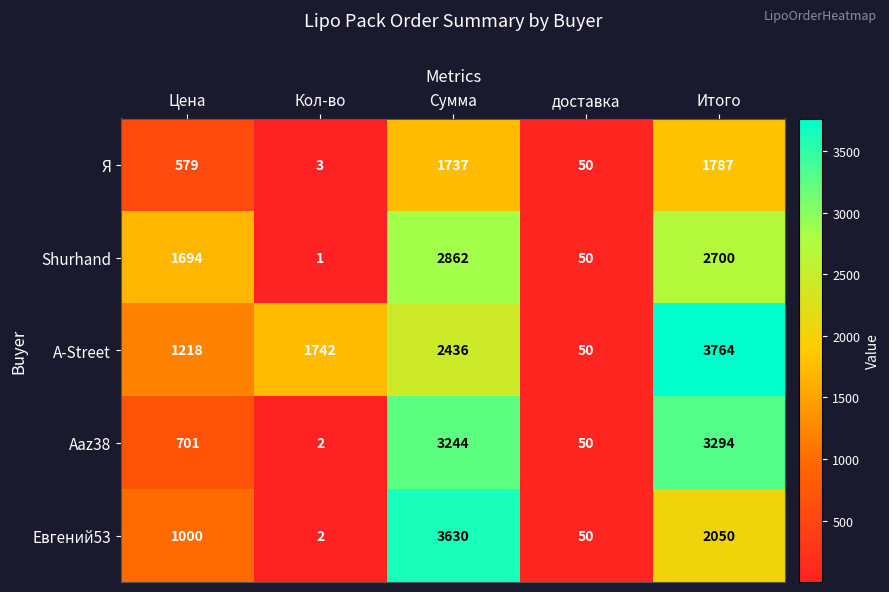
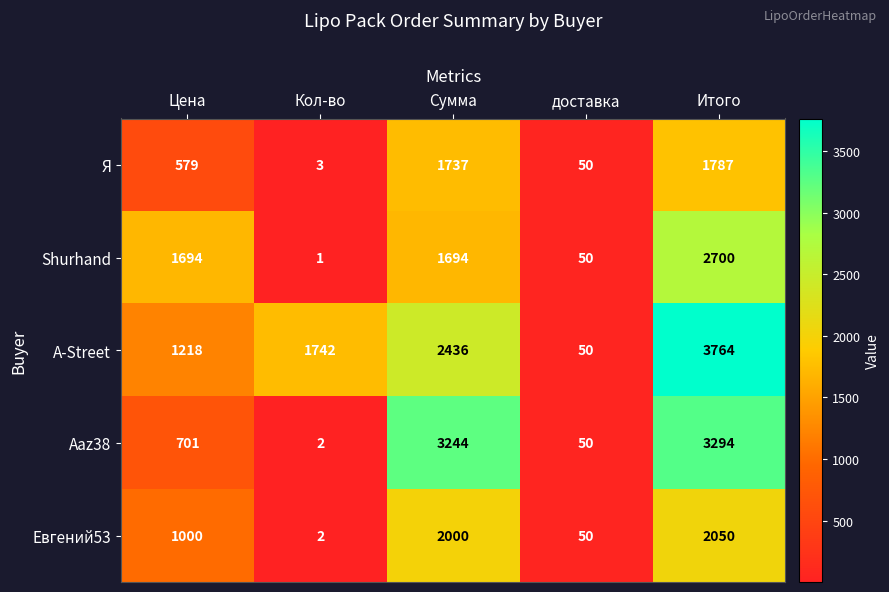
Shurhand, Сумма: 2862 -> 1694
Евгений53, Сумма: 3630 -> 2000
